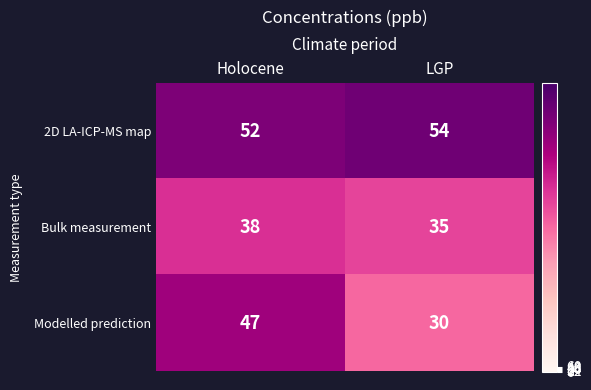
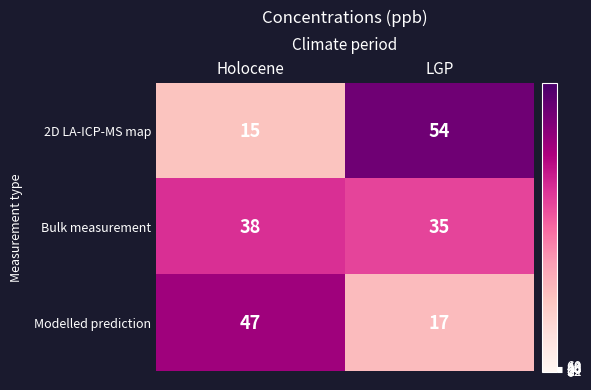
2D LA-ICP-MS map, Holocene: 52 -> 15
Modelled prediction, LGP: 30 -> 17
